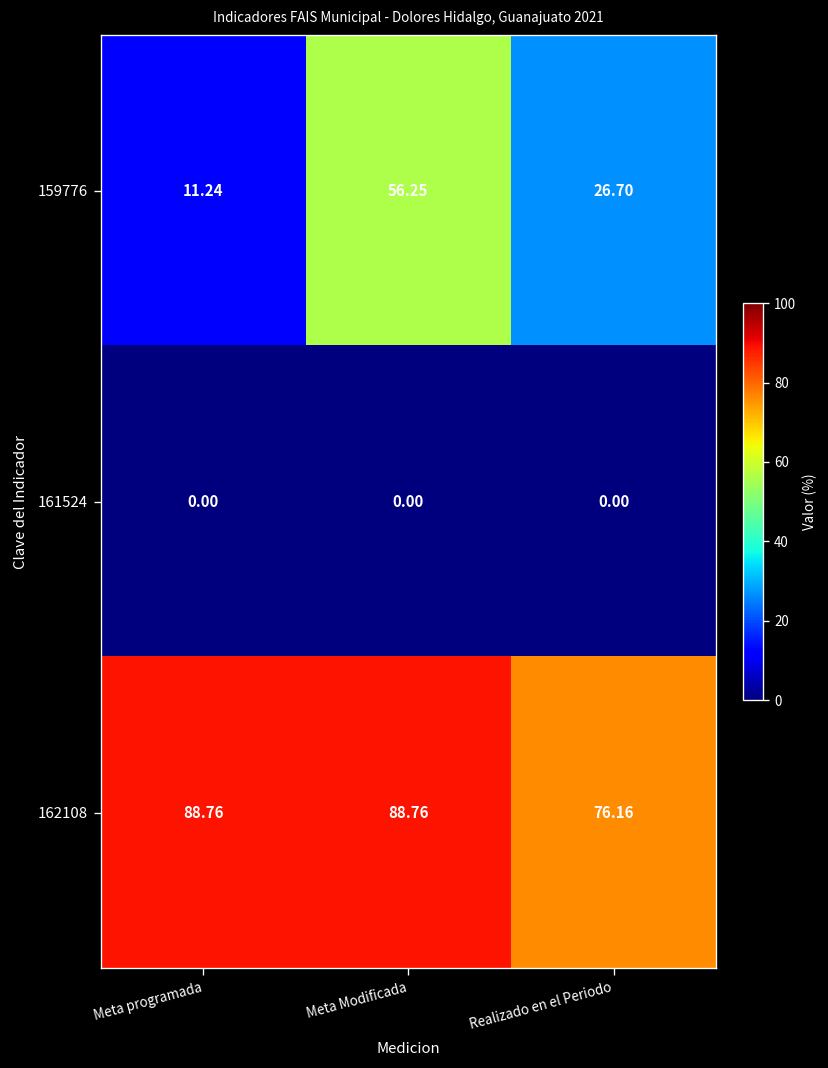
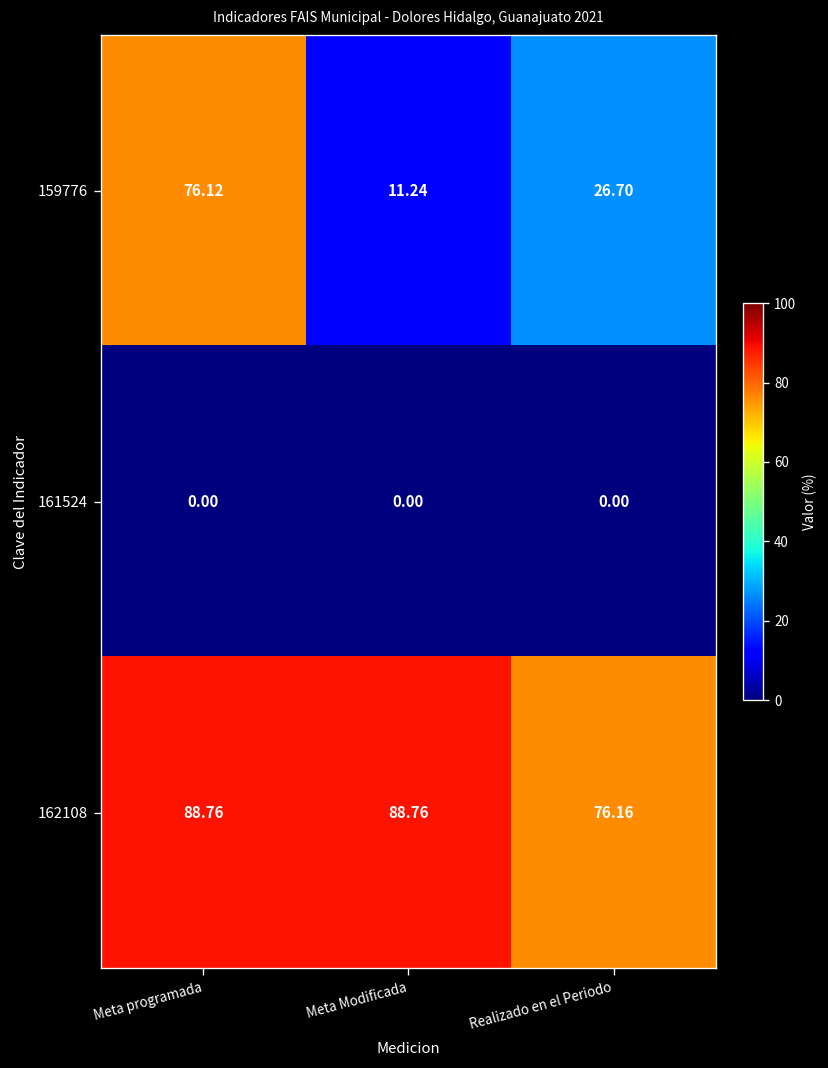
159776, Meta programada: 11.24 -> 76.12
159776, Meta Modificada: 56.25 -> 11.24
